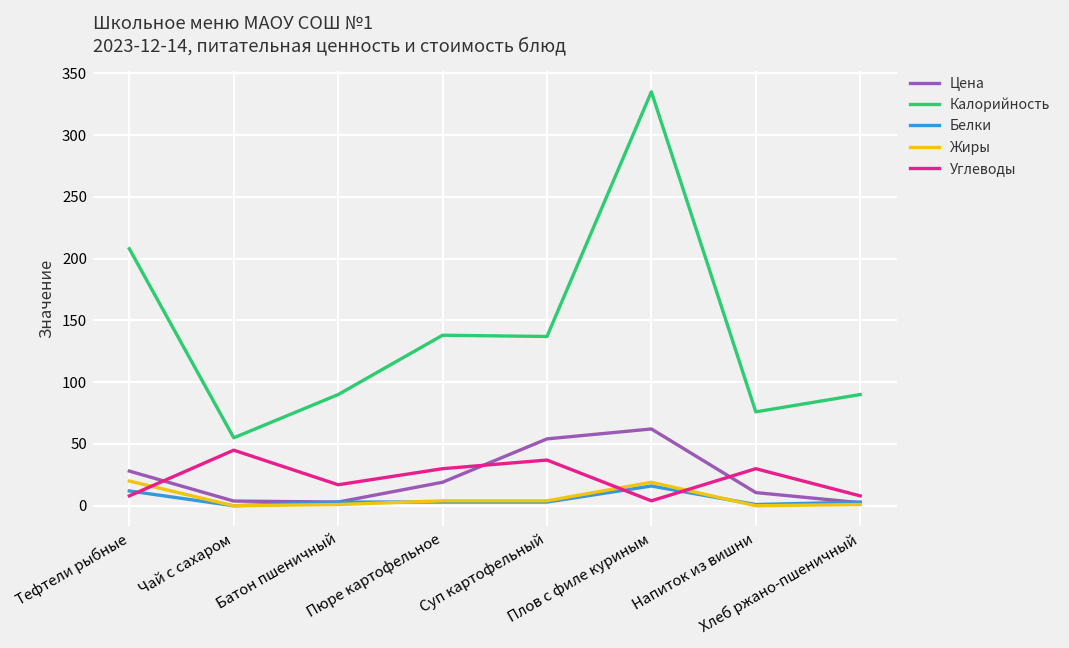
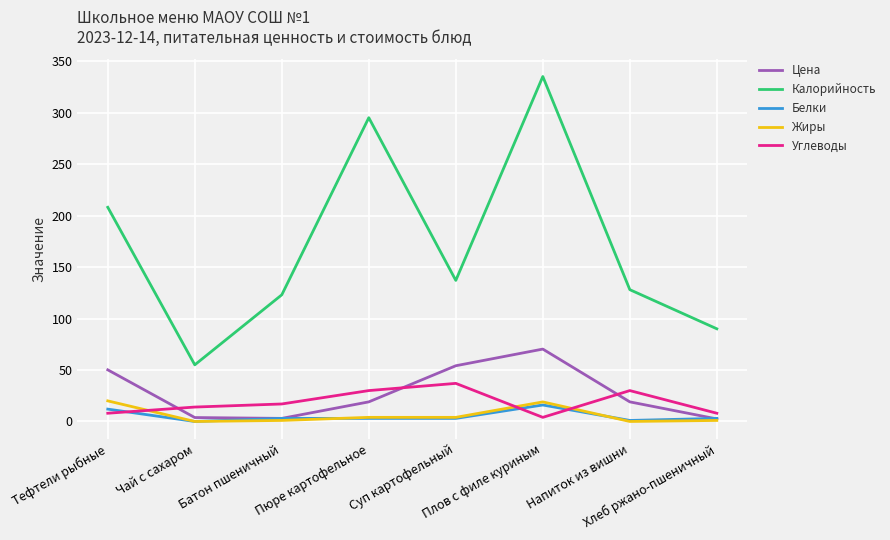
Цена, Тефтели рыбные: 28 -> 50
Углеводы, Чай с сахаром: 45 -> 14
Калорийность, Батон пшеничный: 90 -> 123
Калорийность, Пюре картофельное: 138 -> 295
Цена, Плов с филе куриным: 62 -> 70
Цена, Напиток из вишни: 11 -> 19
Калорийность, Напиток из вишни: 76 -> 128
